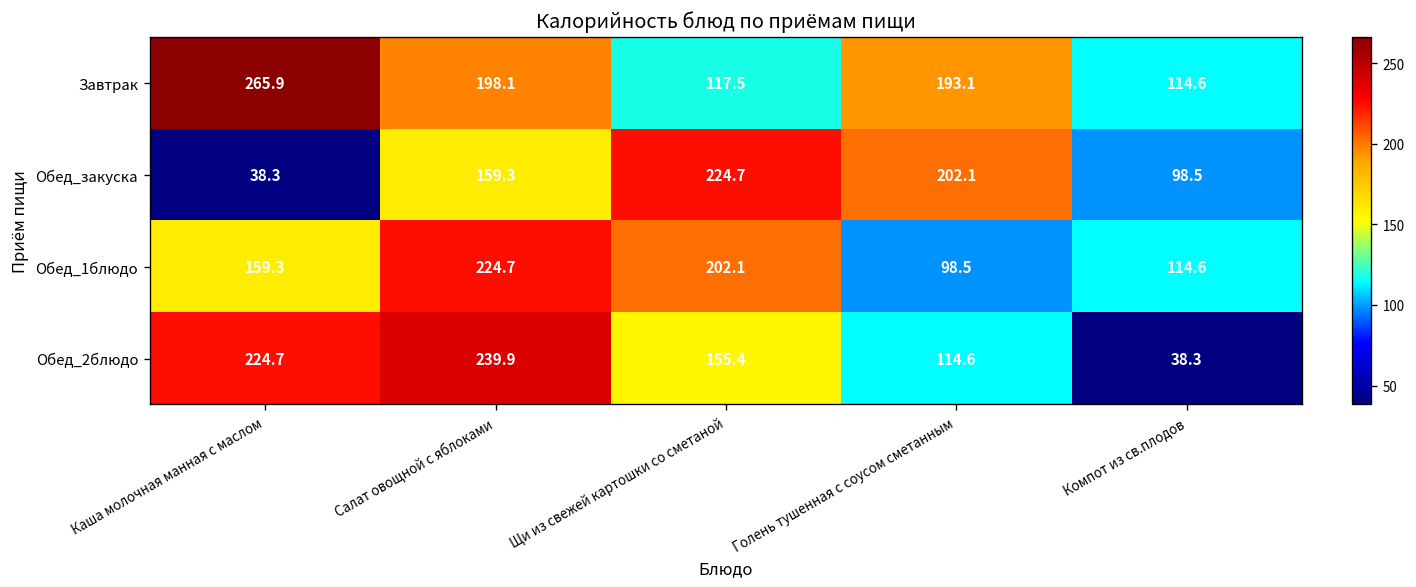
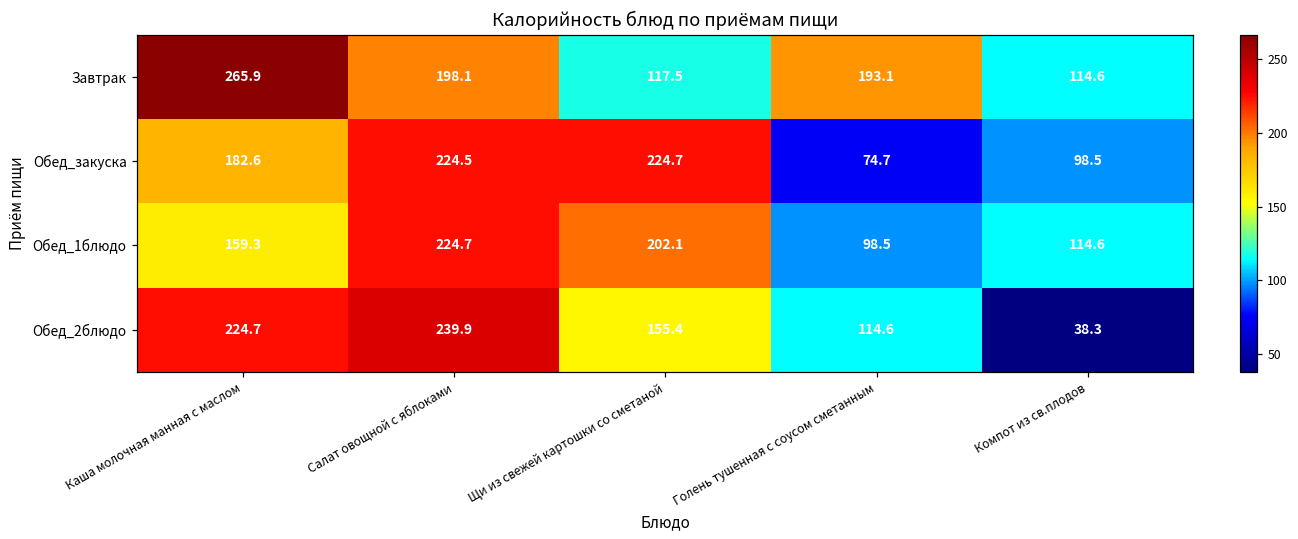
Обед_закуска, Каша молочная манная с маслом: 38.3 -> 182.6
Обед_закуска, Салат овощной с яблоками: 159.3 -> 224.5
Обед_закуска, Голень тушенная с соусом сметанным: 202.1 -> 74.7
